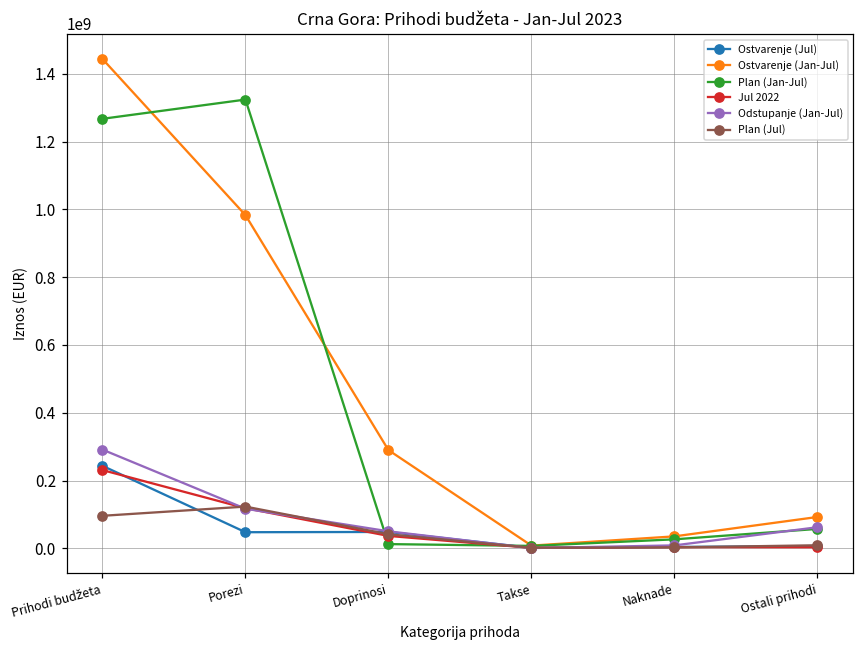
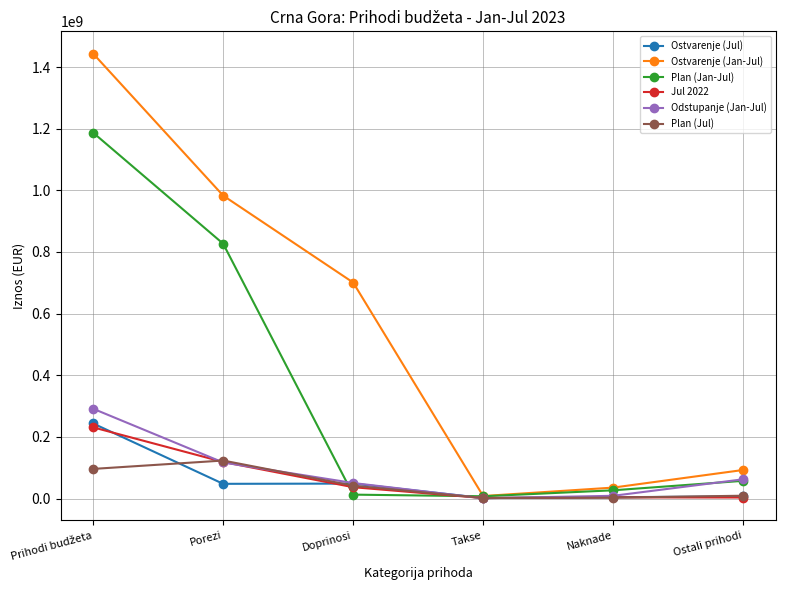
Plan (Jan-Jul), Prihodi budžeta: 1270000000 -> 1190000000
Plan (Jan-Jul), Porezi: 1320000000 -> 830000000
Ostvarenje (Jan-Jul), Doprinosi: 290000000 -> 700000000
